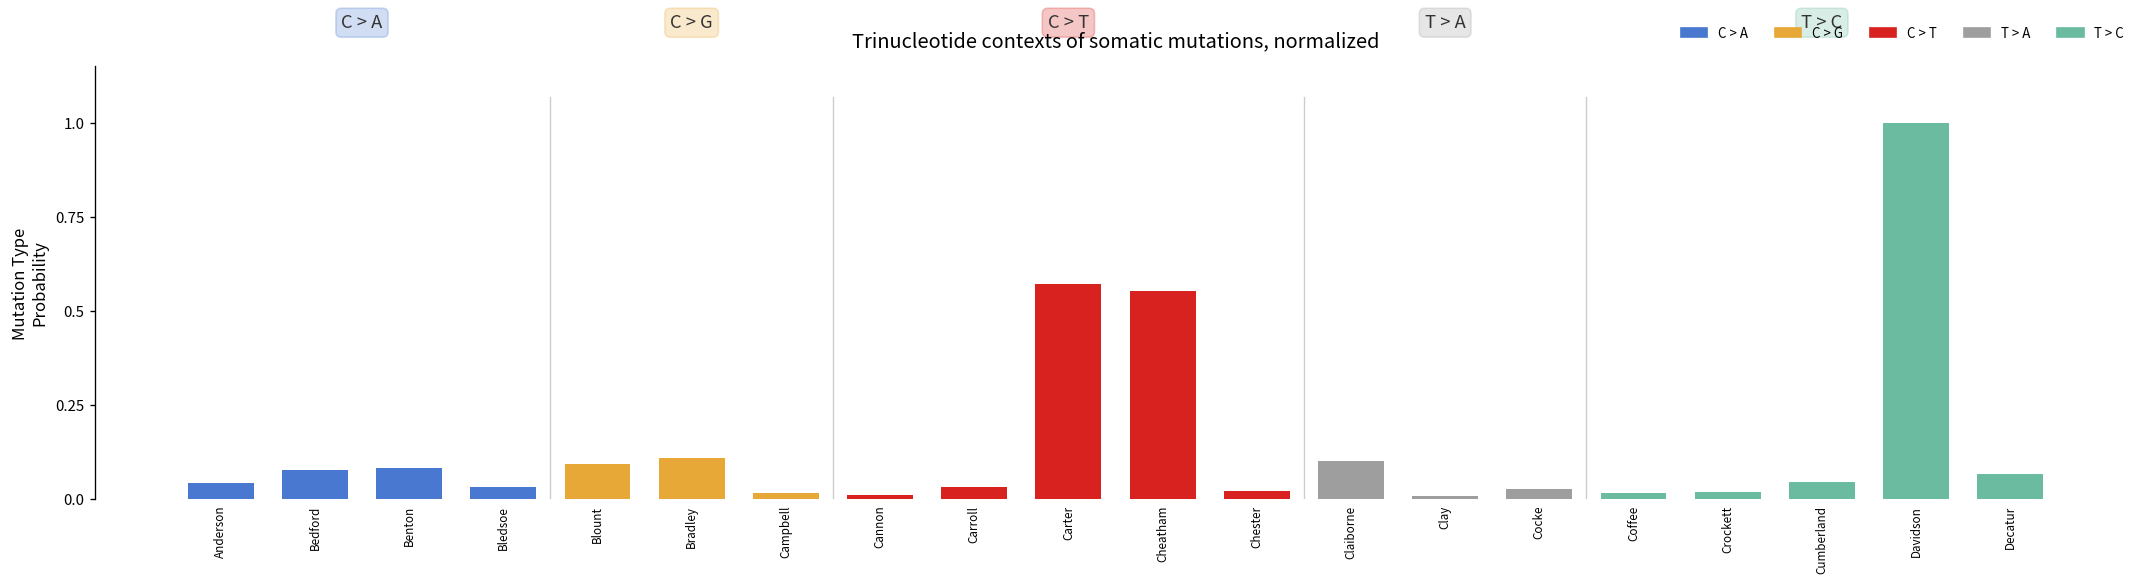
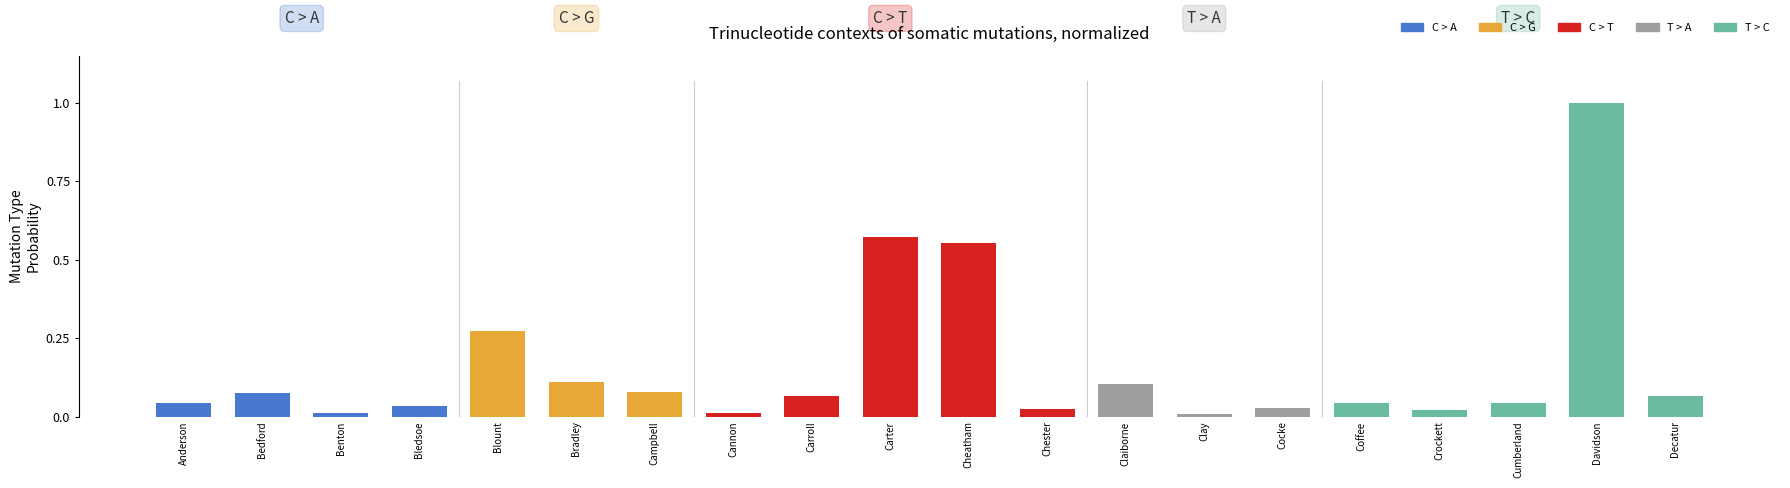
Benton: 0.08 -> 0.01
Blount: 0.09 -> 0.27
Campbell: 0.02 -> 0.08
Carroll: 0.03 -> 0.07
Coffee: 0.02 -> 0.04
